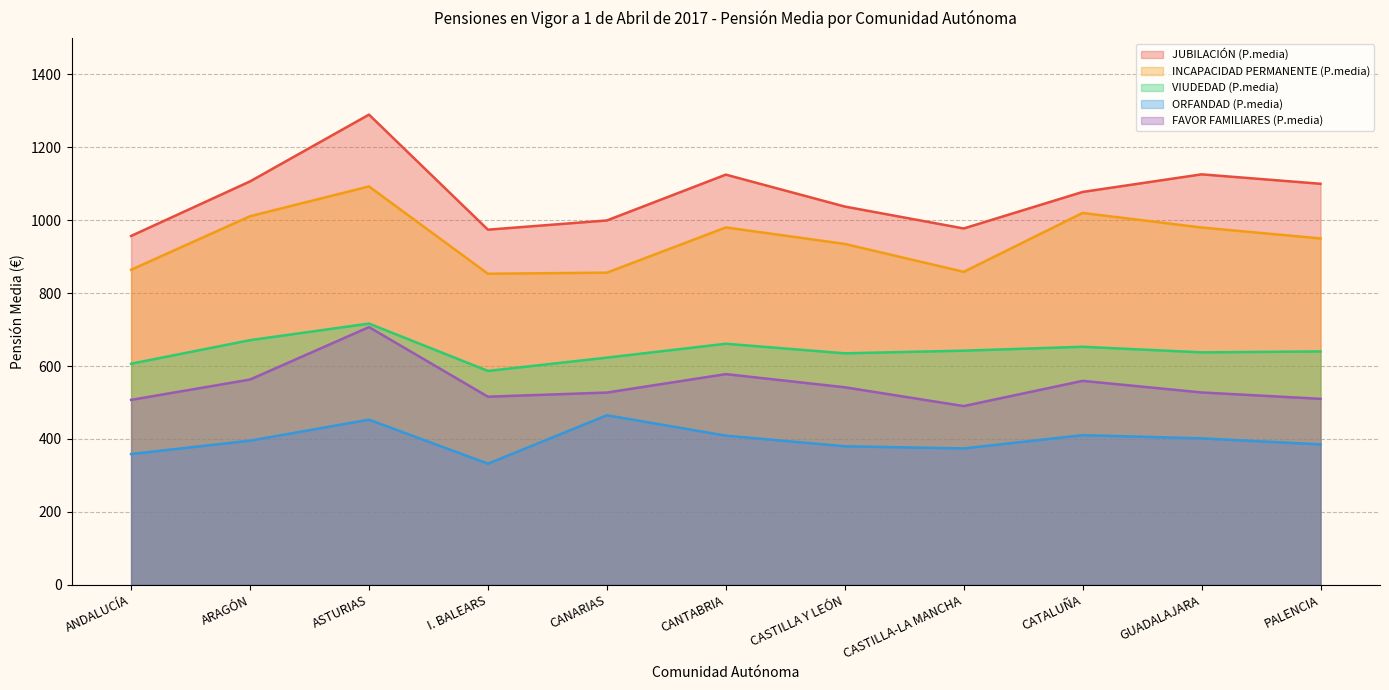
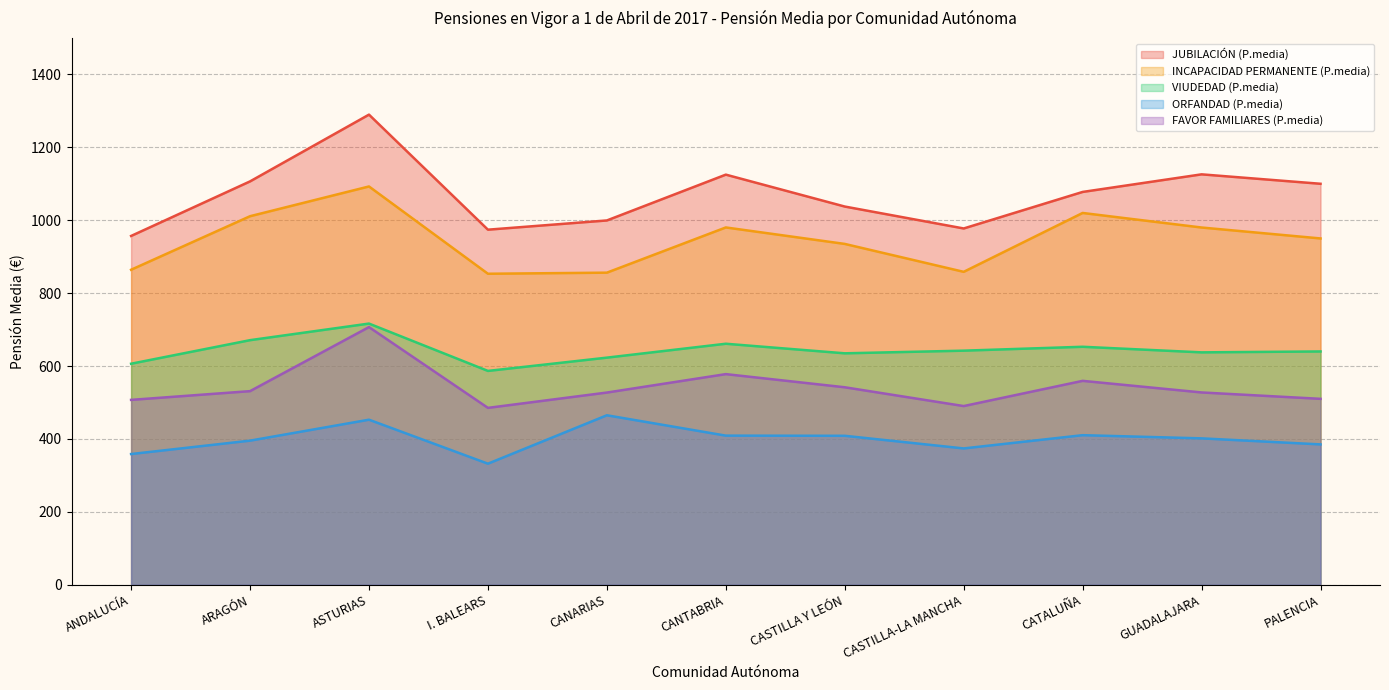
FAVOR FAMILIARES (P.media), ARAGÓN: 560 -> 530
FAVOR FAMILIARES (P.media), I. BALEARS: 520 -> 490
ORFANDAD (P.media), CASTILLA Y LEÓN: 380 -> 410
